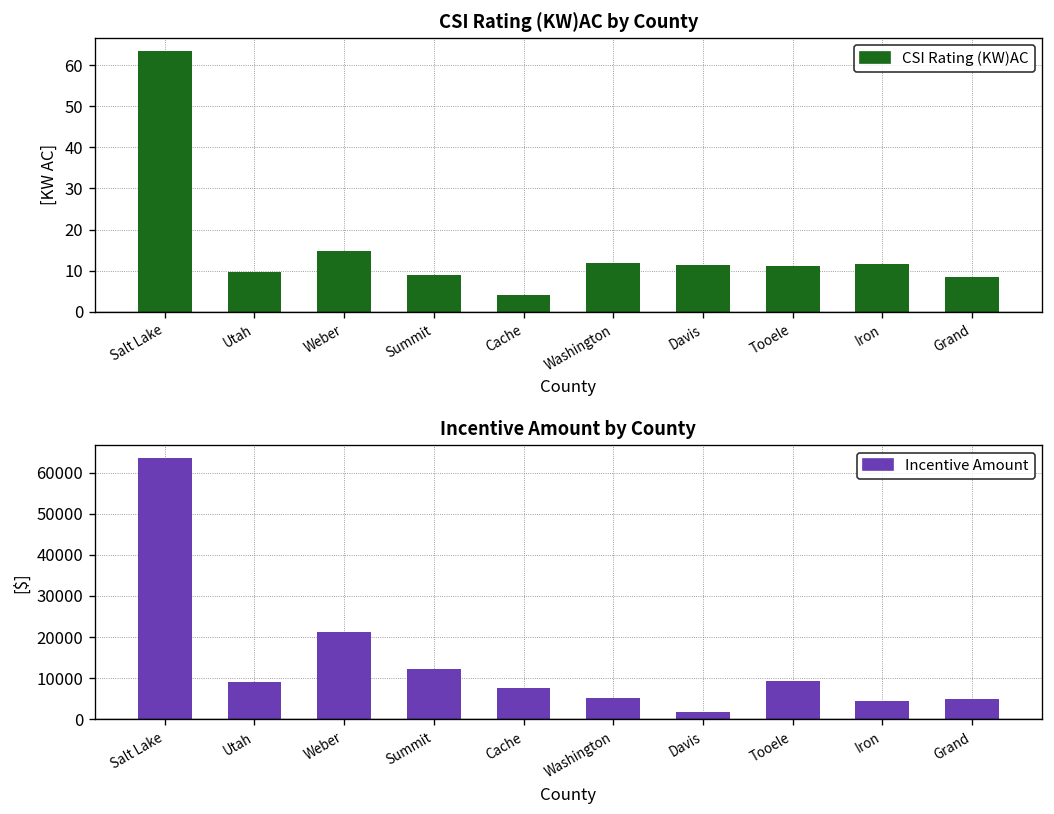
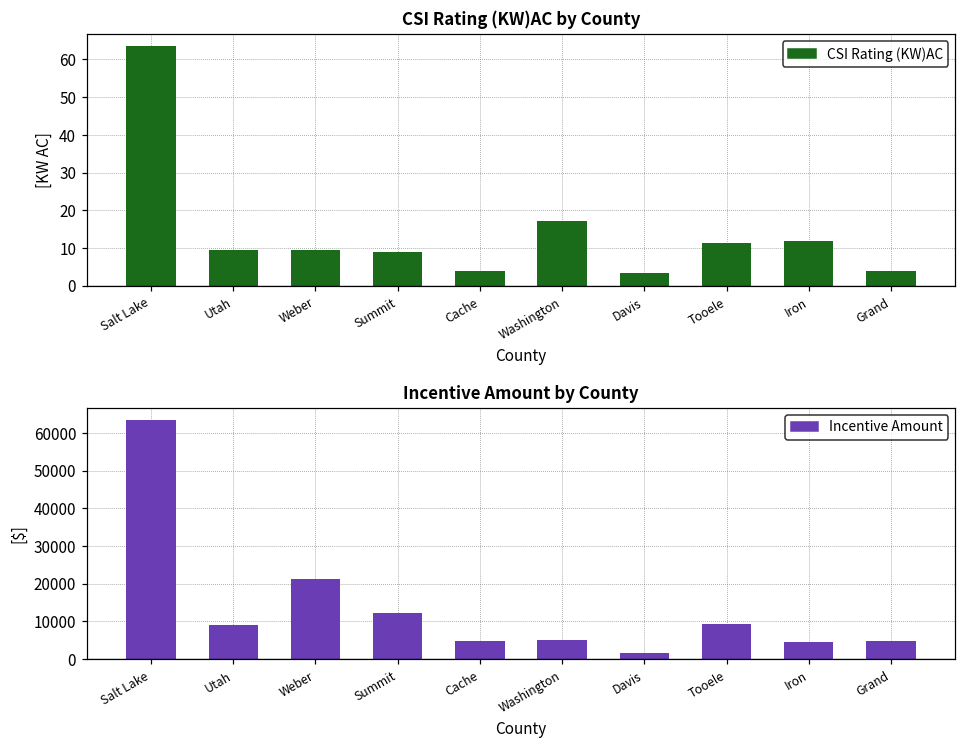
CSI Rating (KW)AC by County, Weber: 15 -> 9
CSI Rating (KW)AC by County, Washington: 12 -> 17
CSI Rating (KW)AC by County, Davis: 11 -> 3
CSI Rating (KW)AC by County, Grand: 9 -> 4
Incentive Amount by County, Cache: 8000 -> 5000
